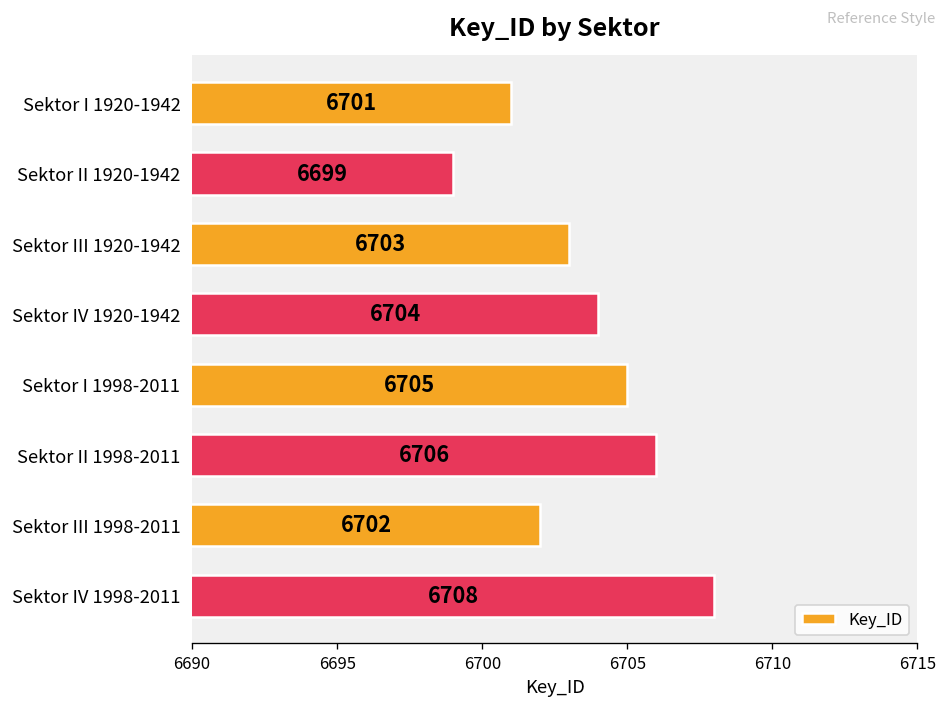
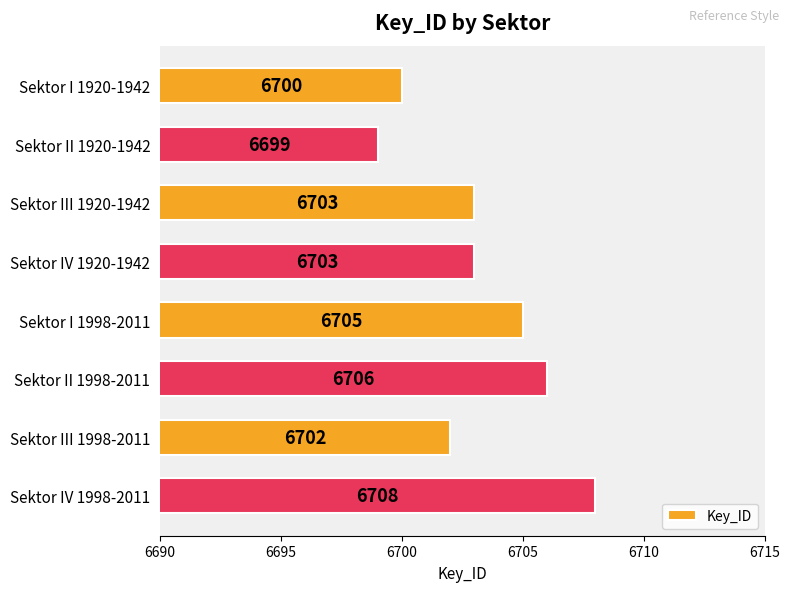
Sektor I 1920-1942: 6701 -> 6700
Sektor IV 1920-1942: 6704 -> 6703
